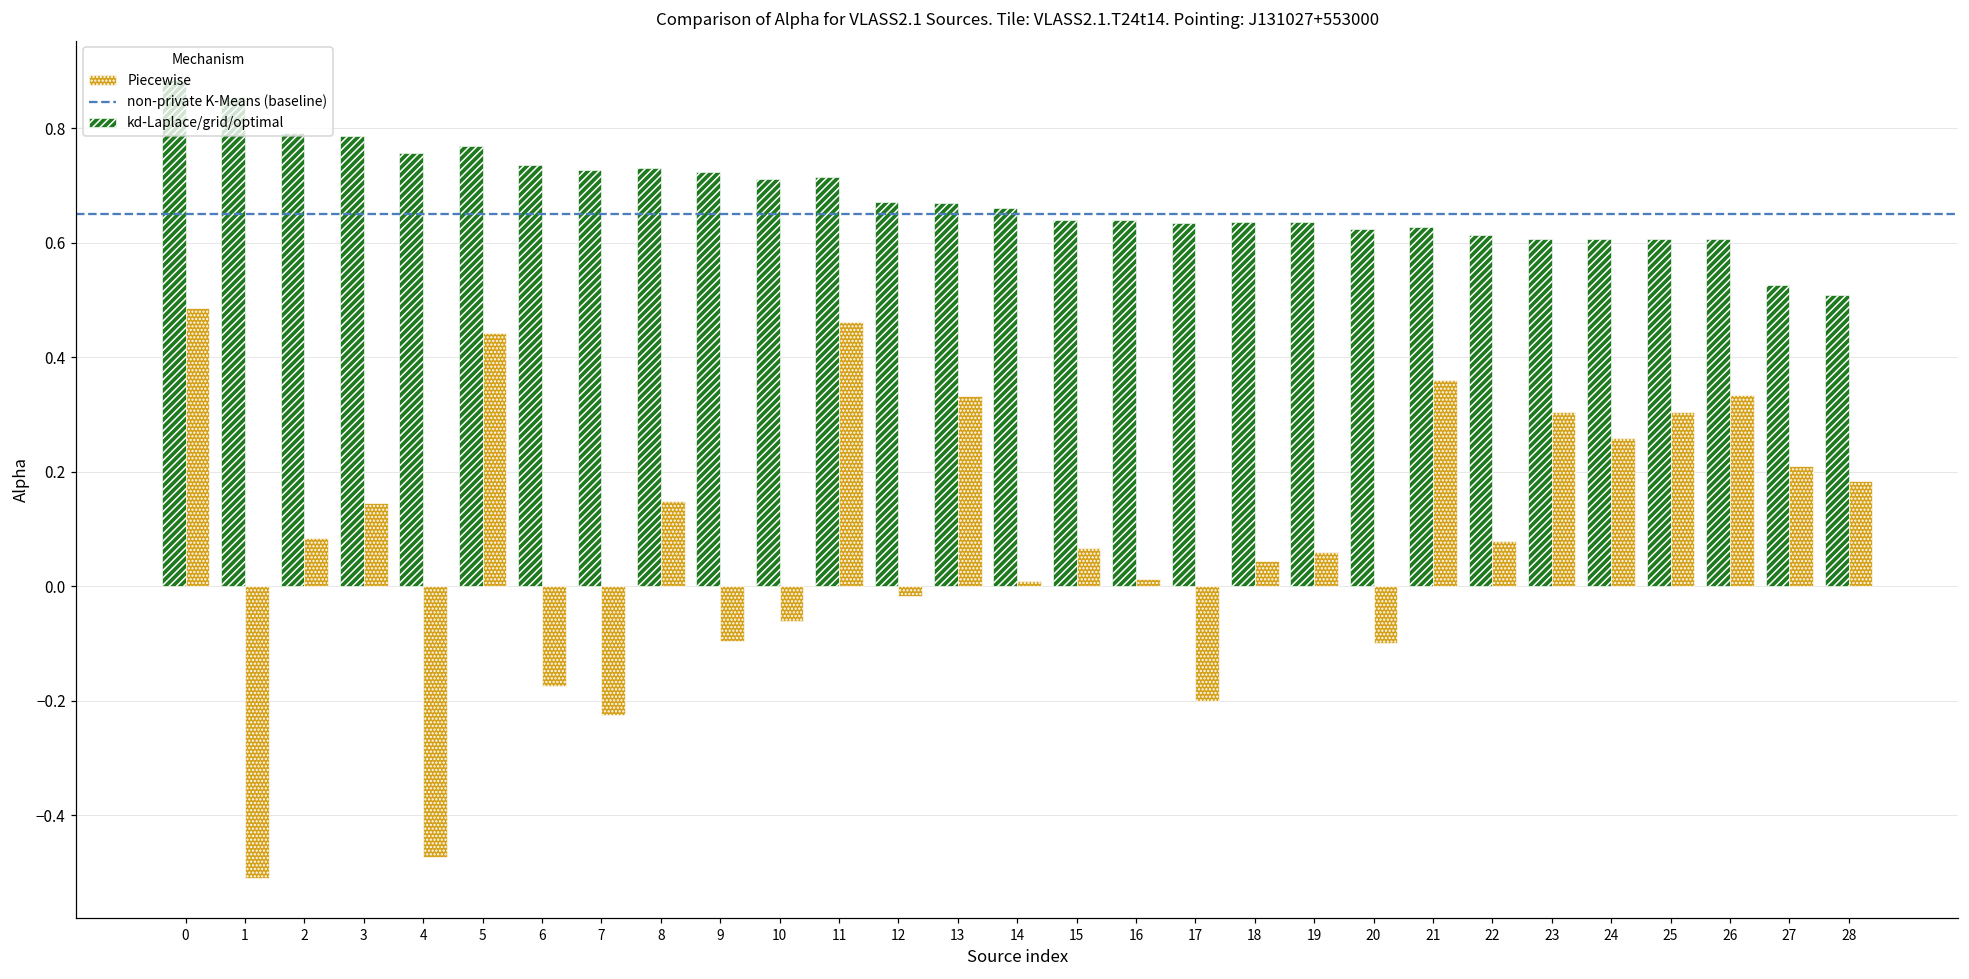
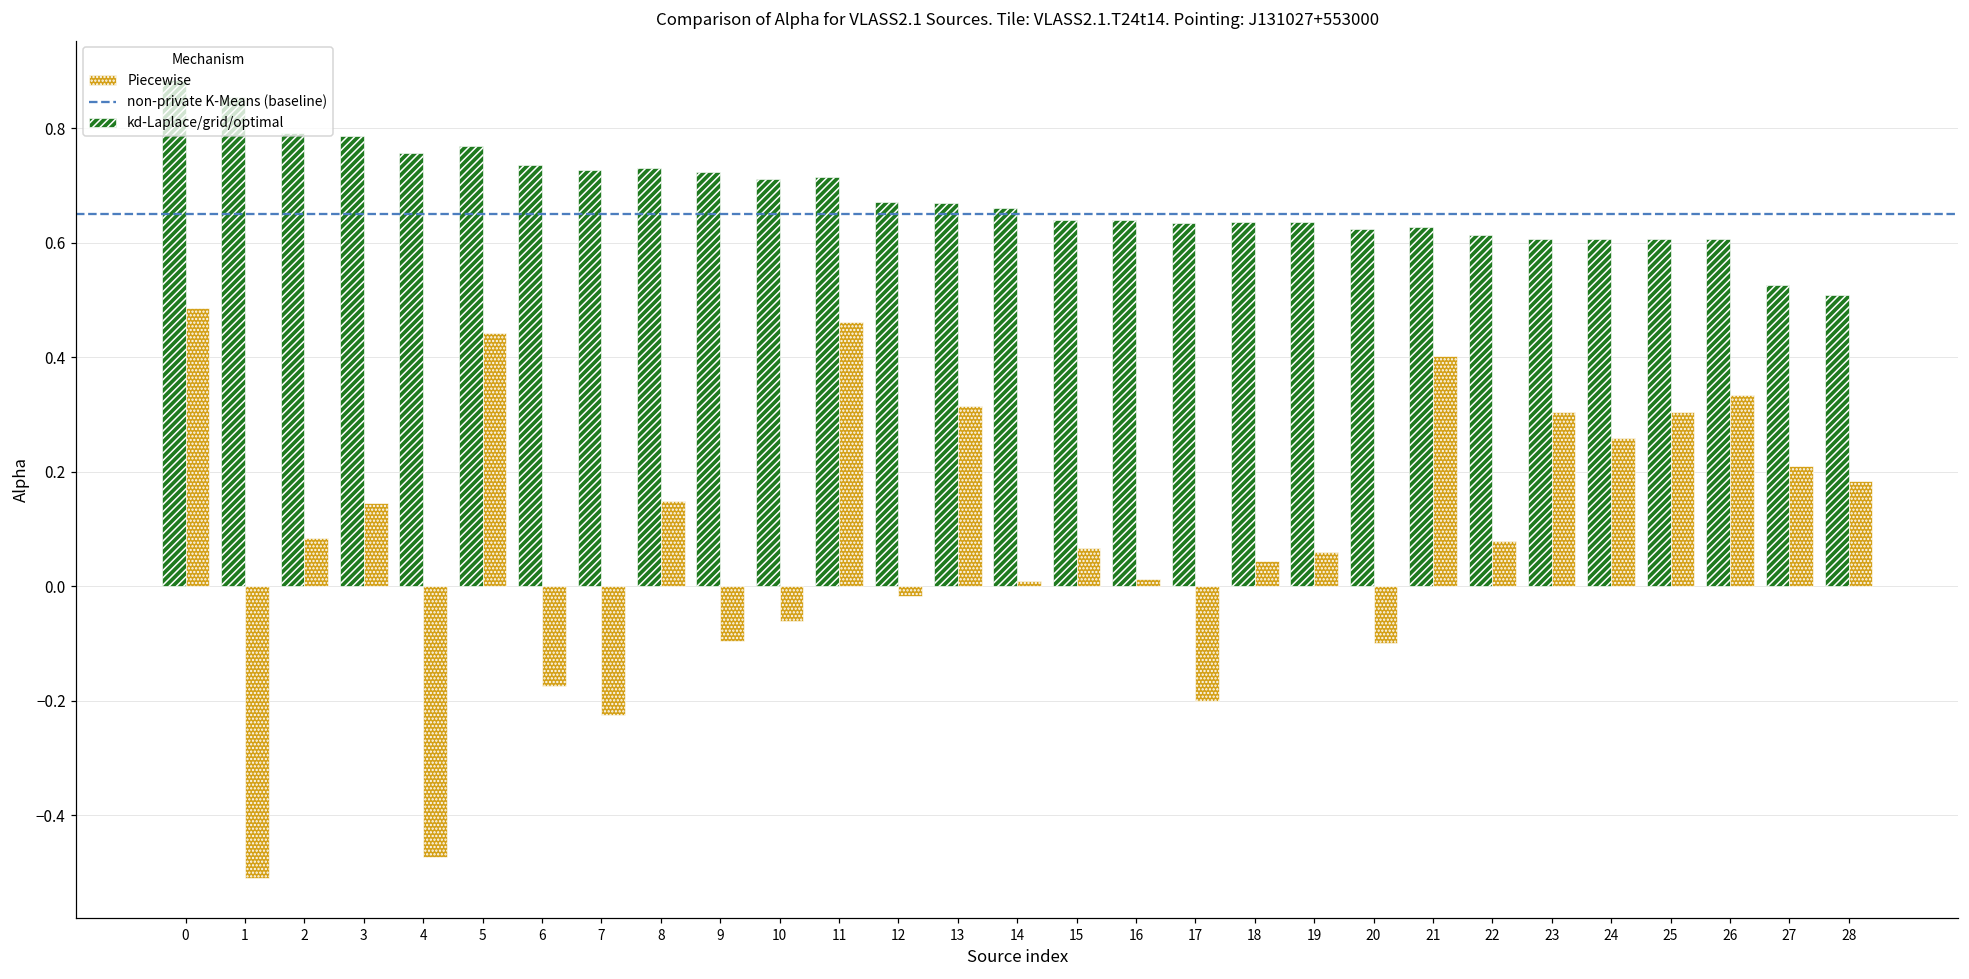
Piecewise, 13: 0.33 -> 0.32
Piecewise, 21: 0.36 -> 0.40
